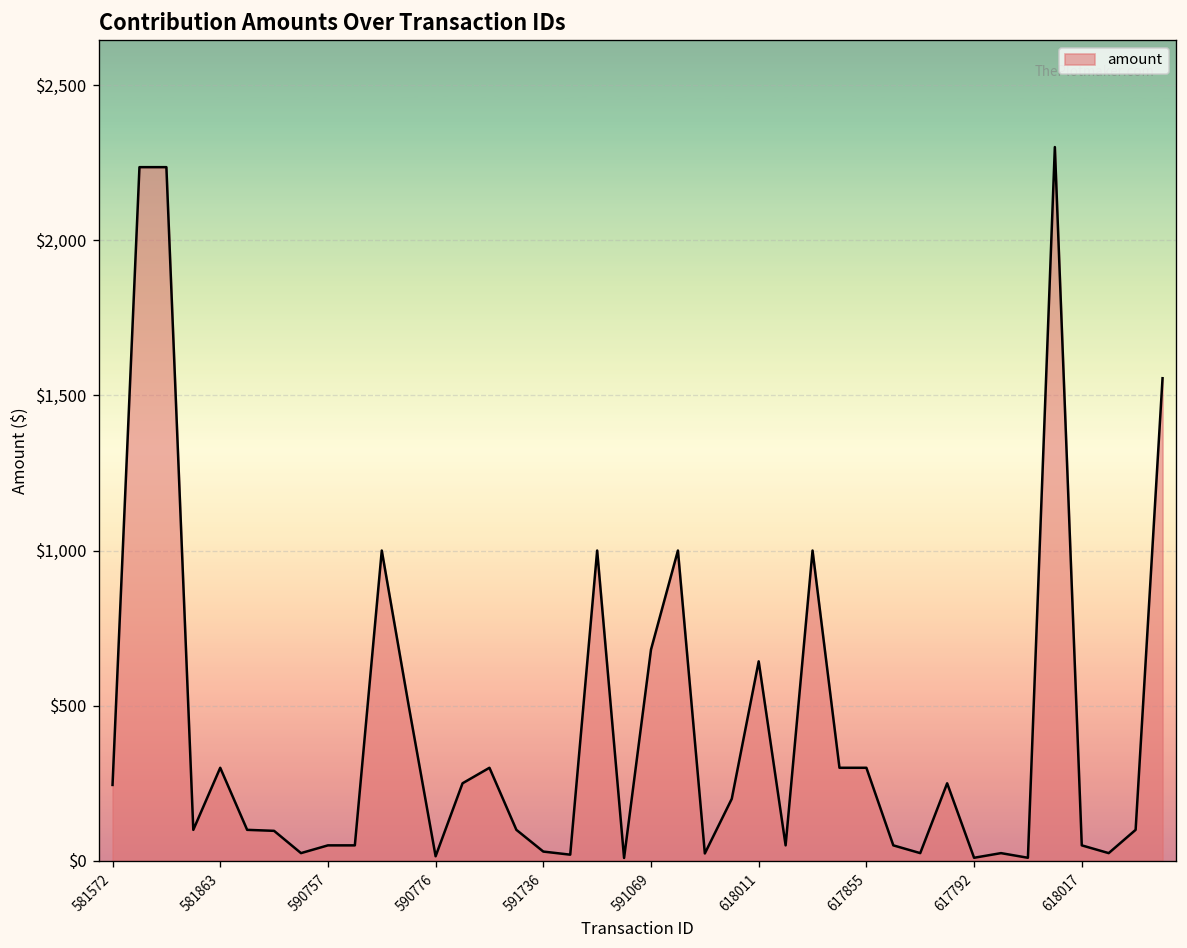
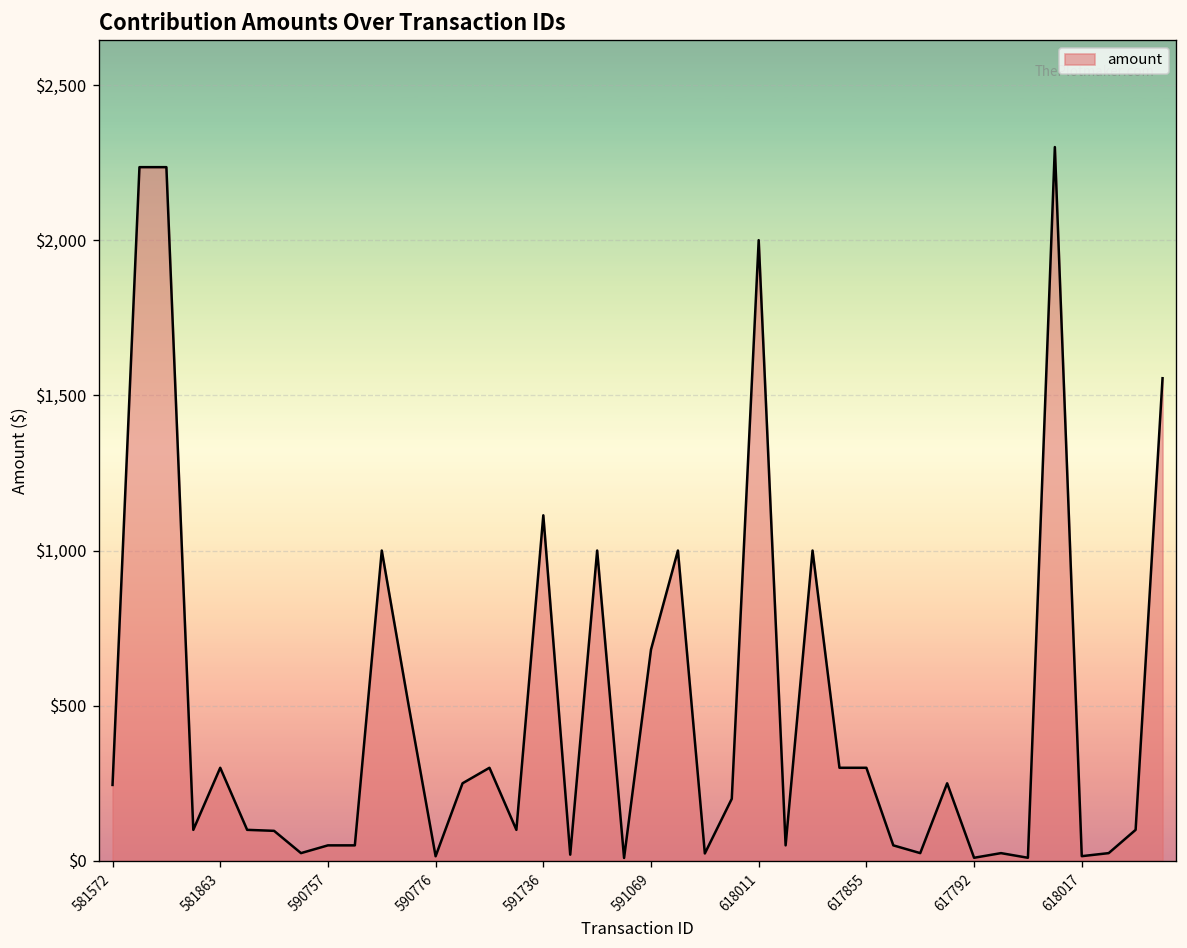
591736: $30 -> $1,110
618011: $640 -> $2,000
618017: $50 -> $20
